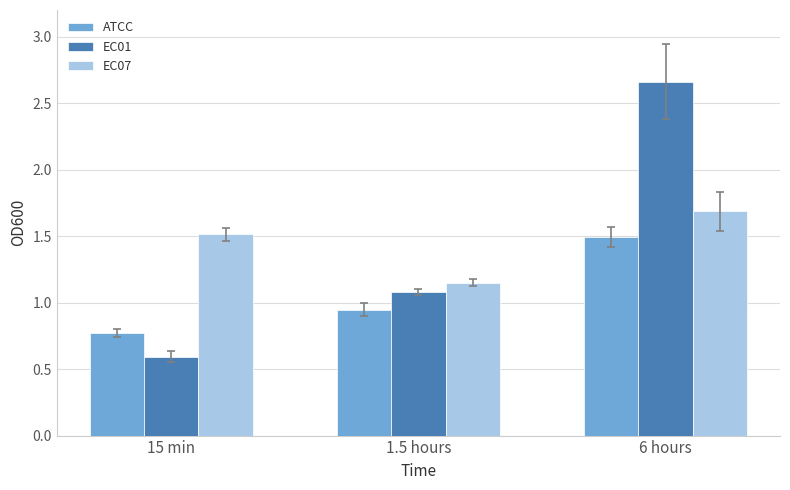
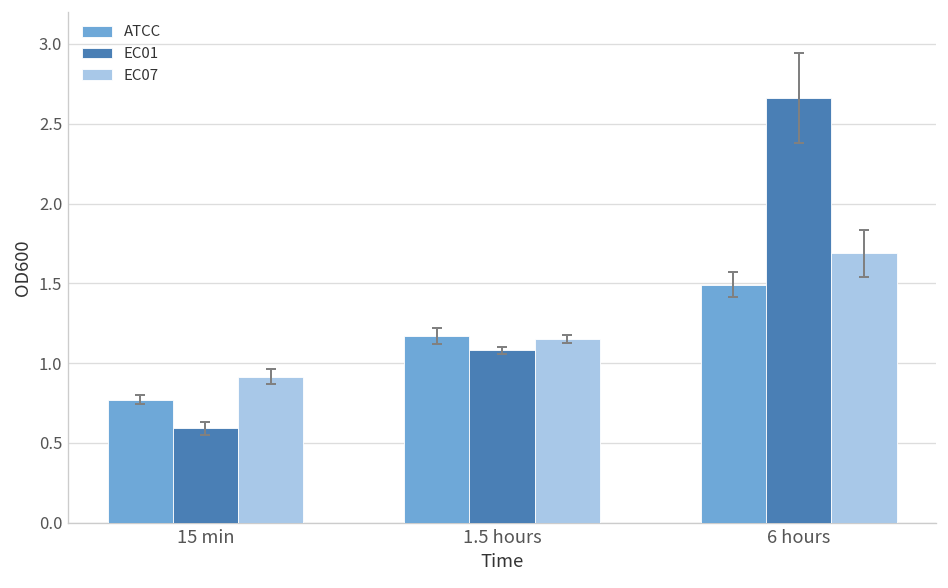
EC07, 15 min: 1.52 -> 0.92
ATCC, 1.5 hours: 0.95 -> 1.17
